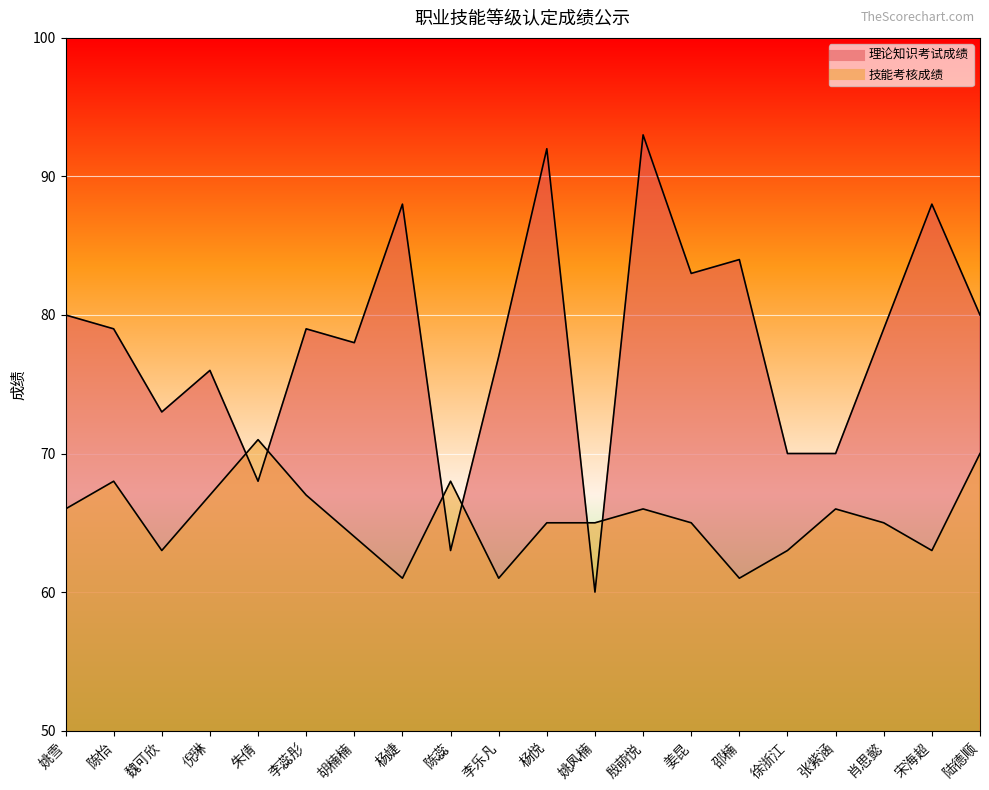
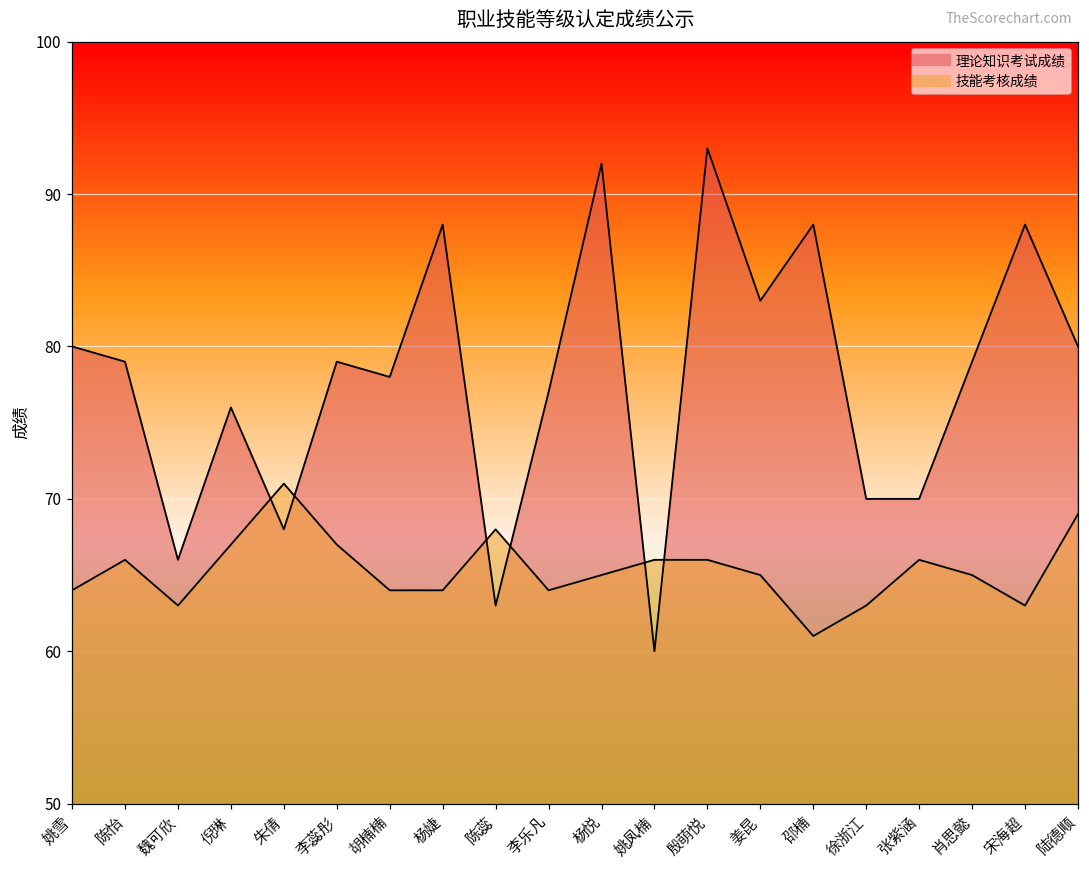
技能考核成绩, 姚雪: 66 -> 64
技能考核成绩, 陈怡: 68 -> 66
理论知识考试成绩, 魏可欣: 73 -> 66
技能考核成绩, 杨婕: 61 -> 64
技能考核成绩, 李乐凡: 61 -> 64
技能考核成绩, 姚凤楠: 65 -> 66
理论知识考试成绩, 邵楠: 84 -> 88
技能考核成绩, 陆德顺: 70 -> 69
